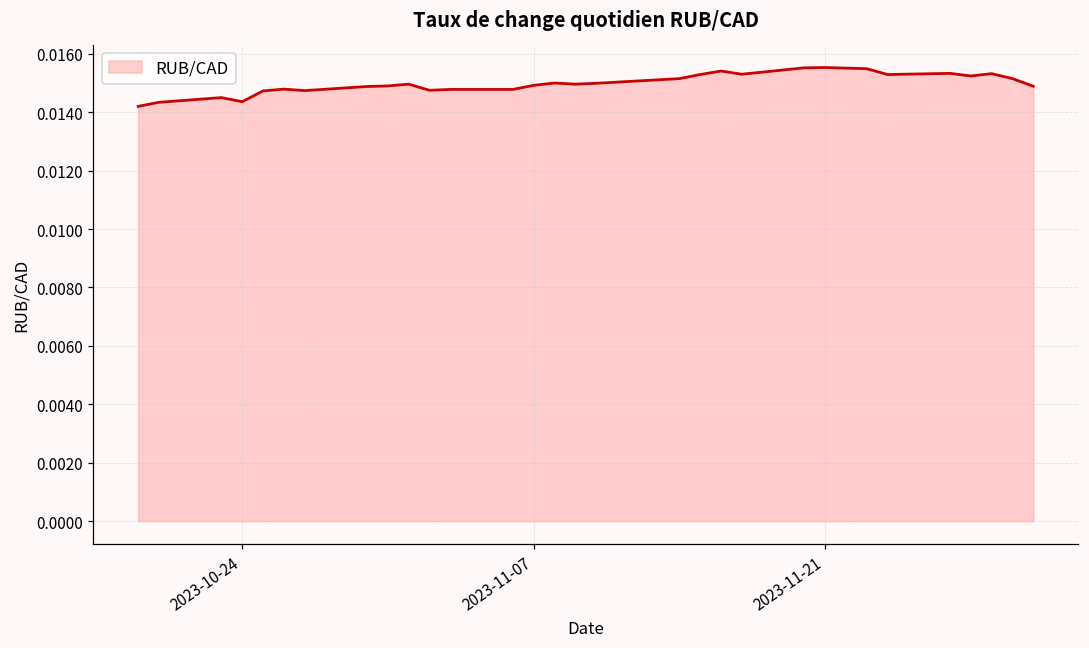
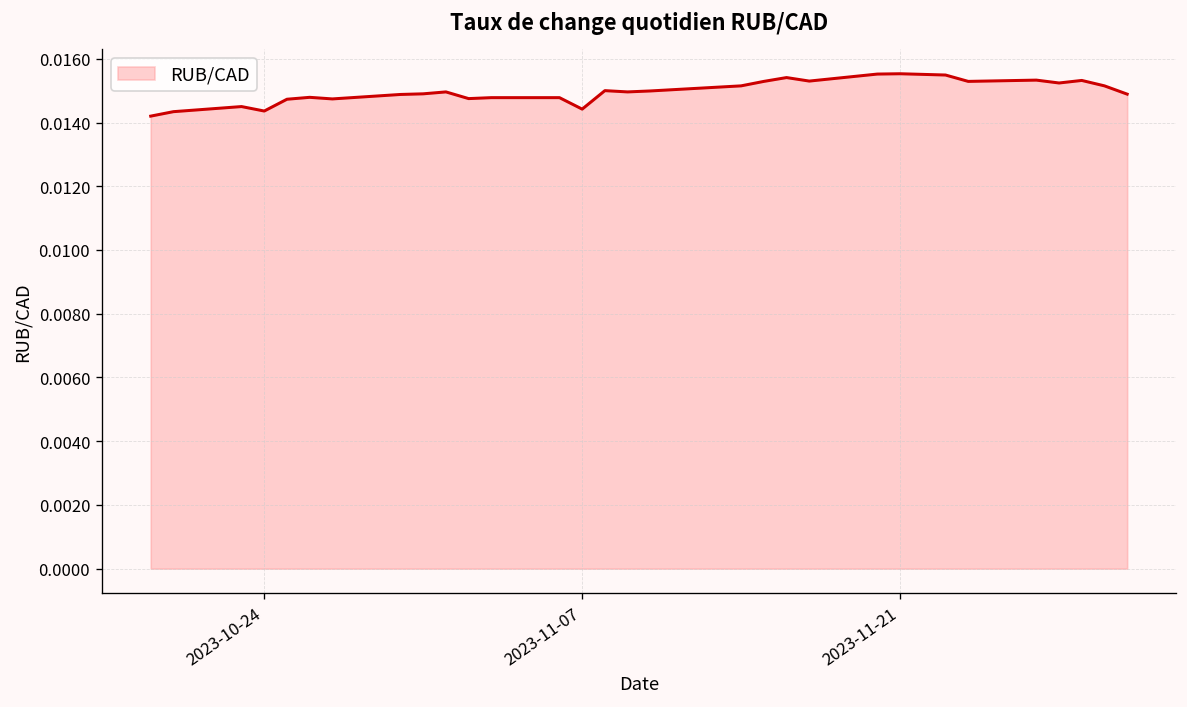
2023-11-07: 0.0149 -> 0.0144
